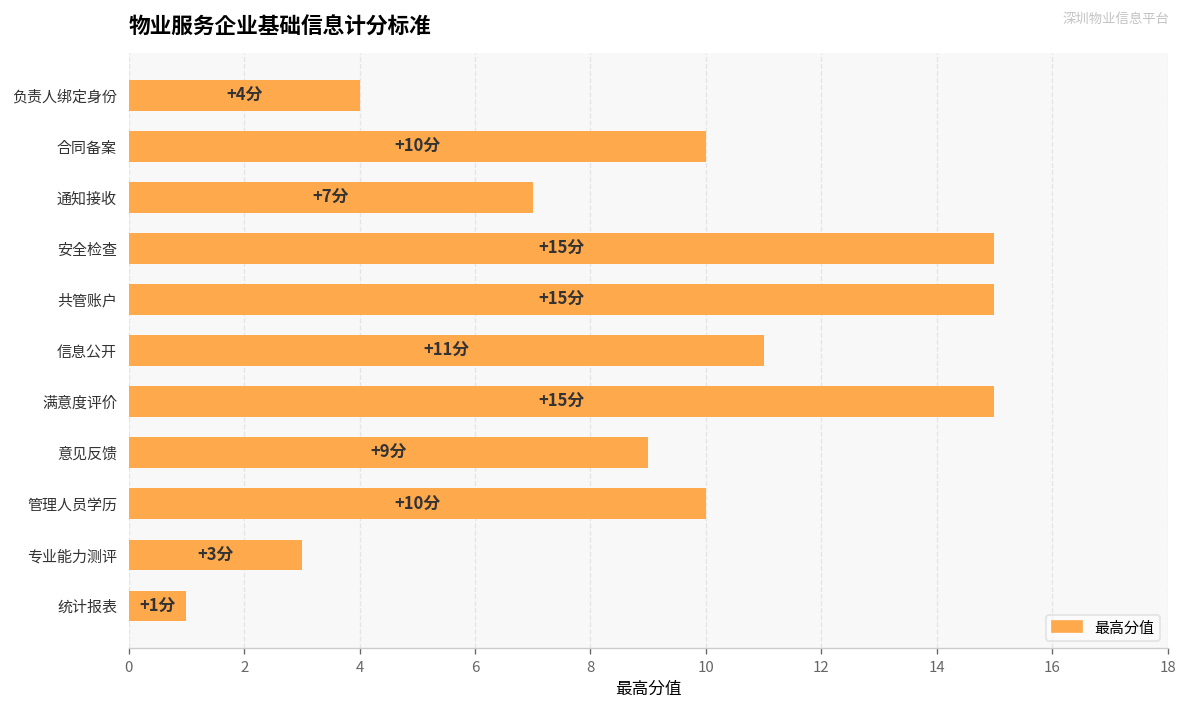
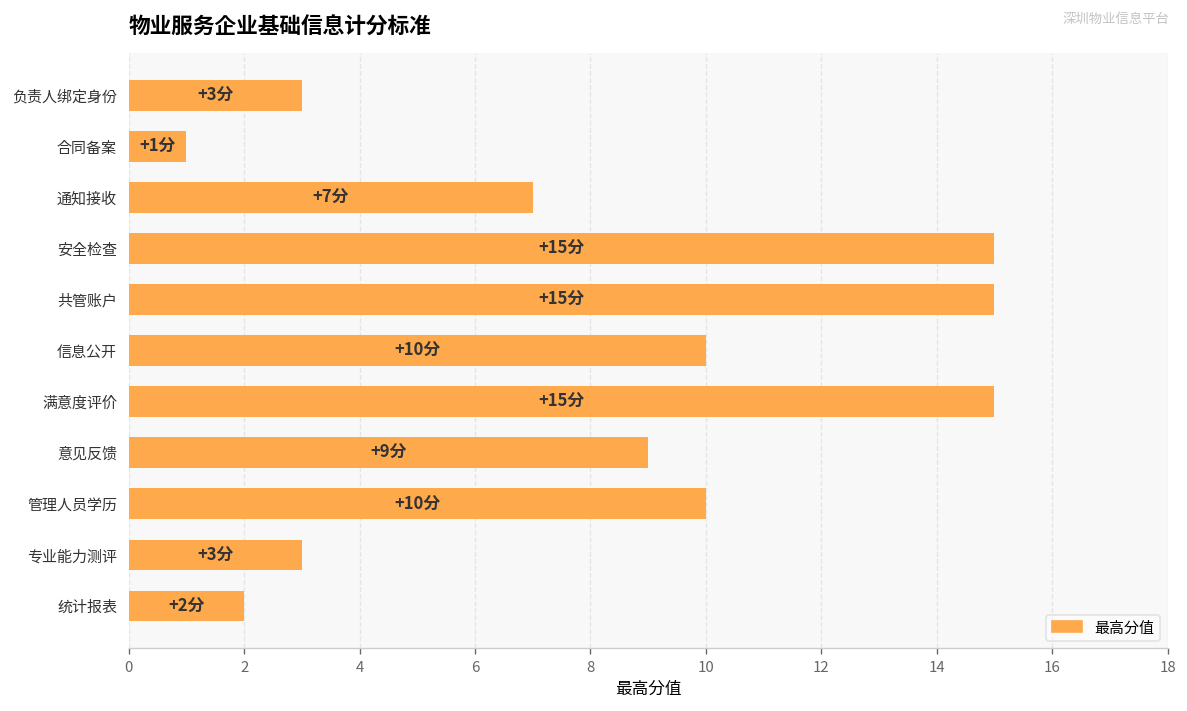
负责人绑定身份: +4分 -> +3分
合同备案: +10分 -> +1分
信息公开: +11分 -> +10分
统计报表: +1分 -> +2分
